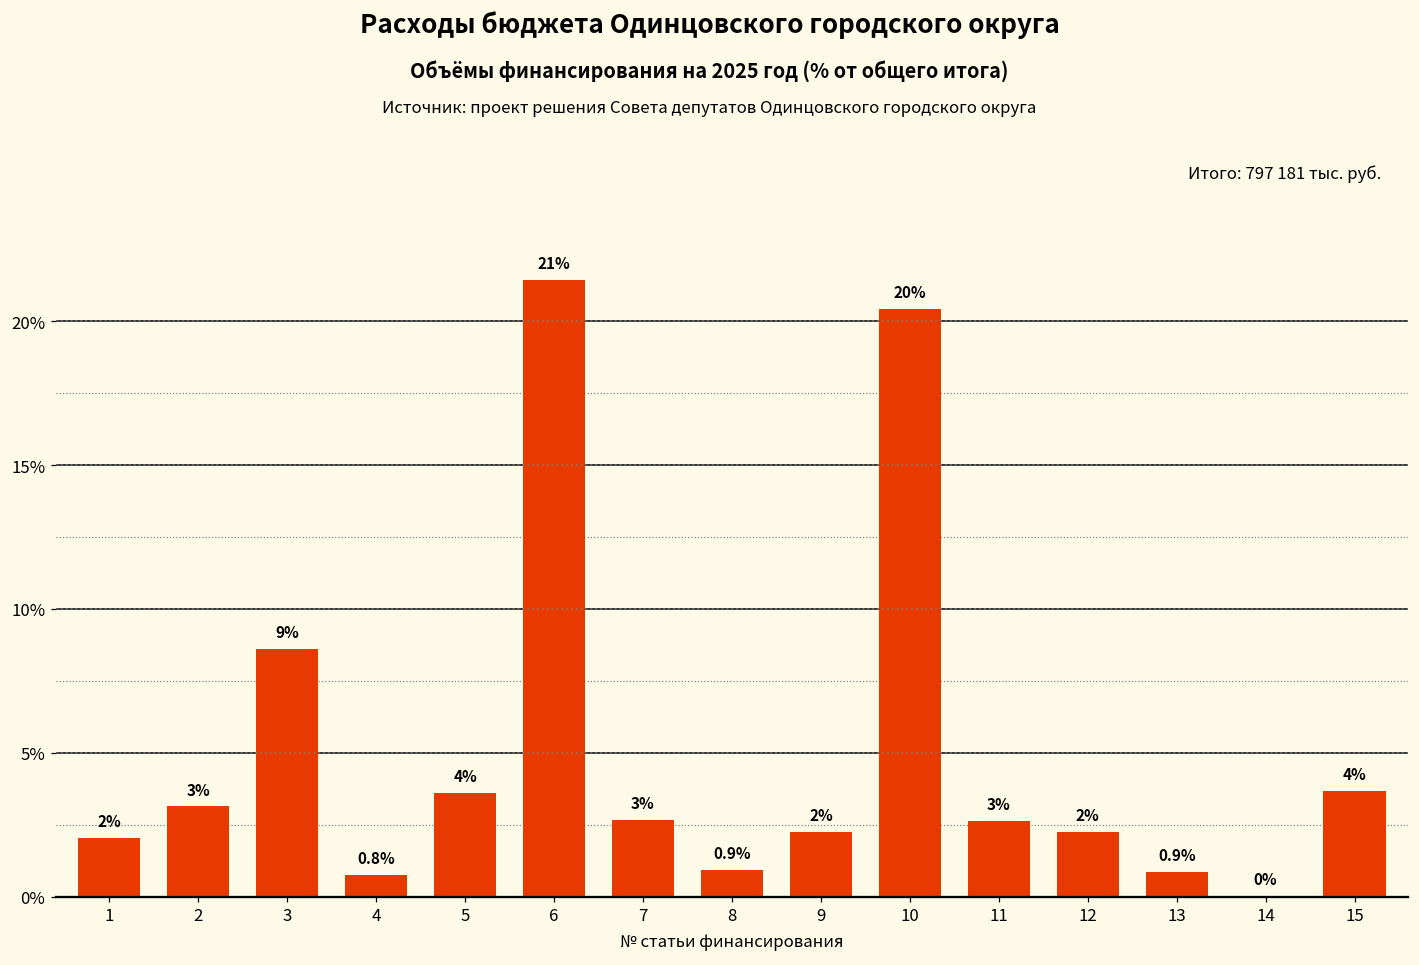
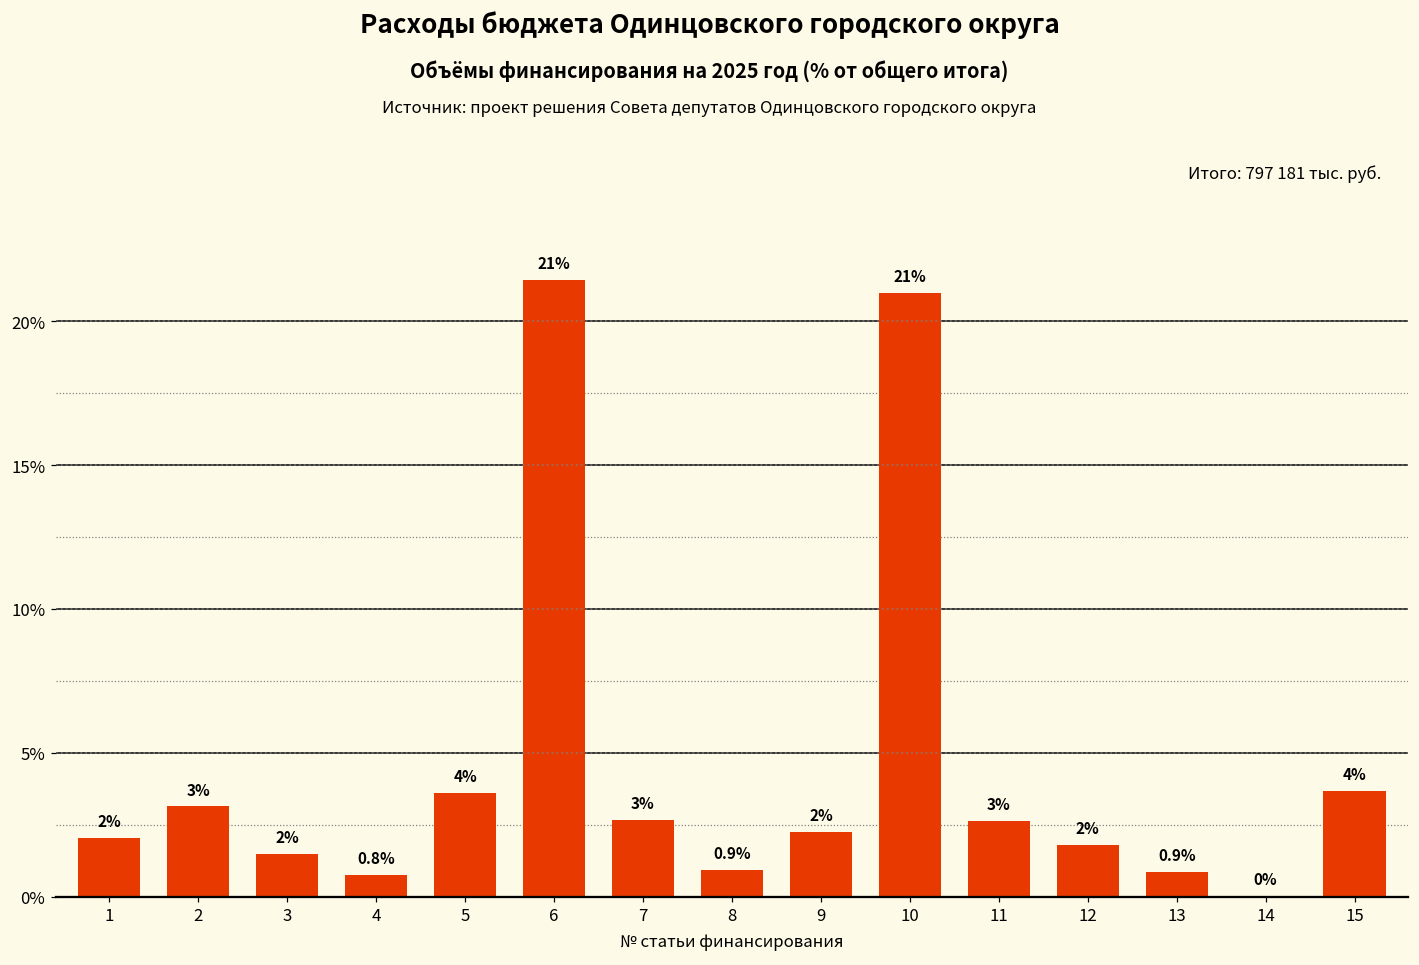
3: 9% -> 2%
10: 20% -> 21%
12: 2.3% -> 1.8%
